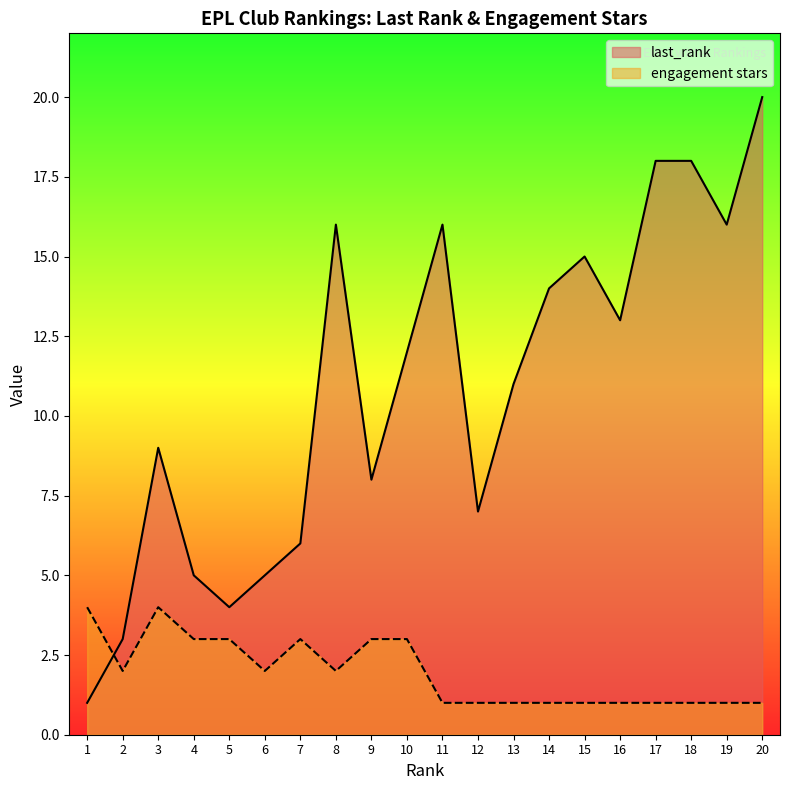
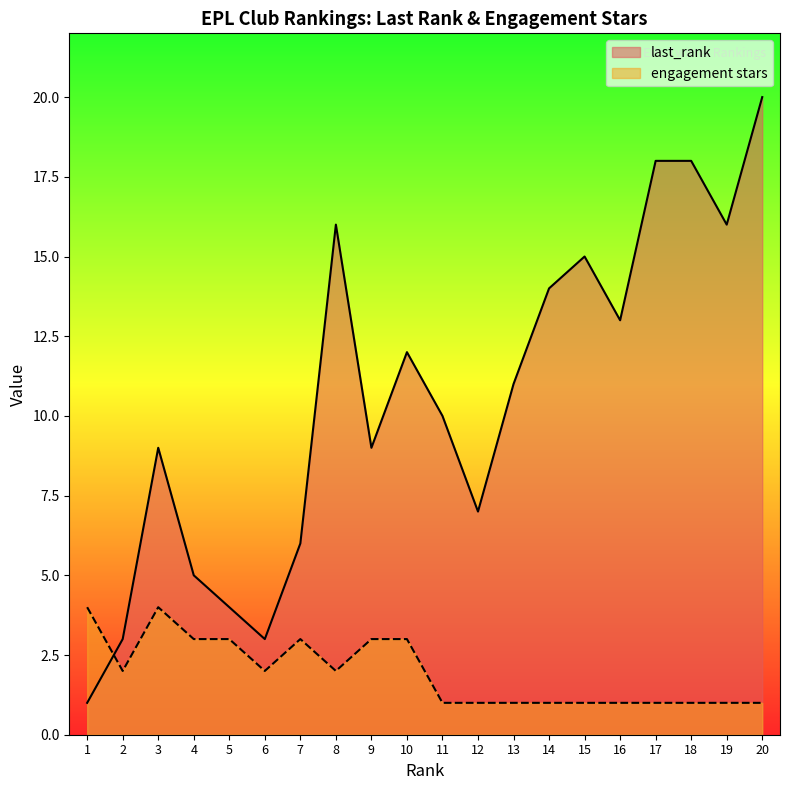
last_rank, 6: 5 -> 3
last_rank, 9: 8 -> 9
last_rank, 11: 16 -> 10
